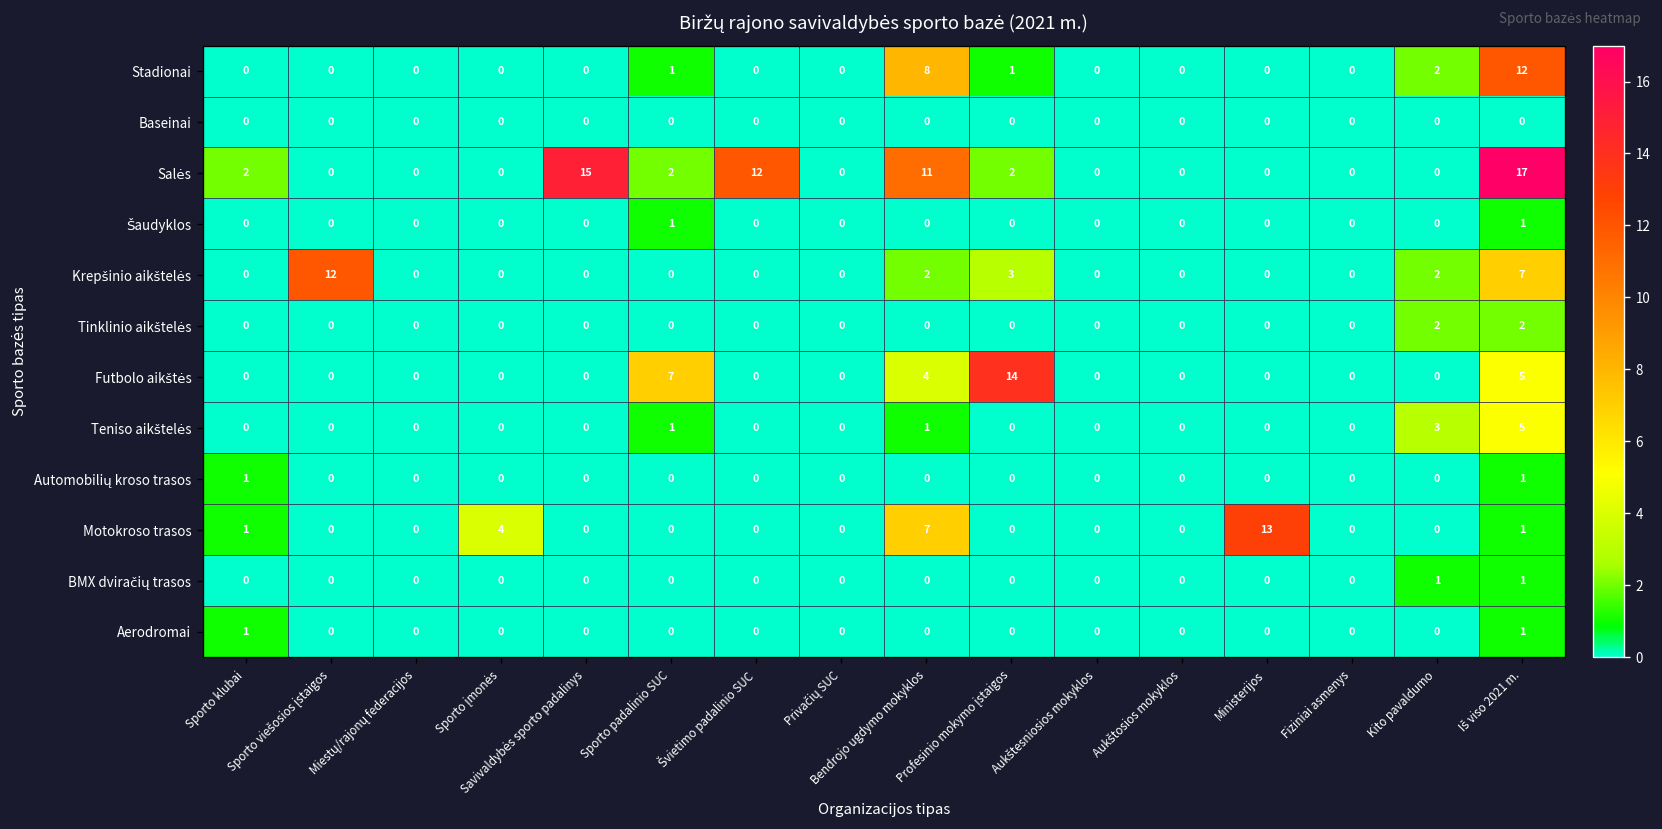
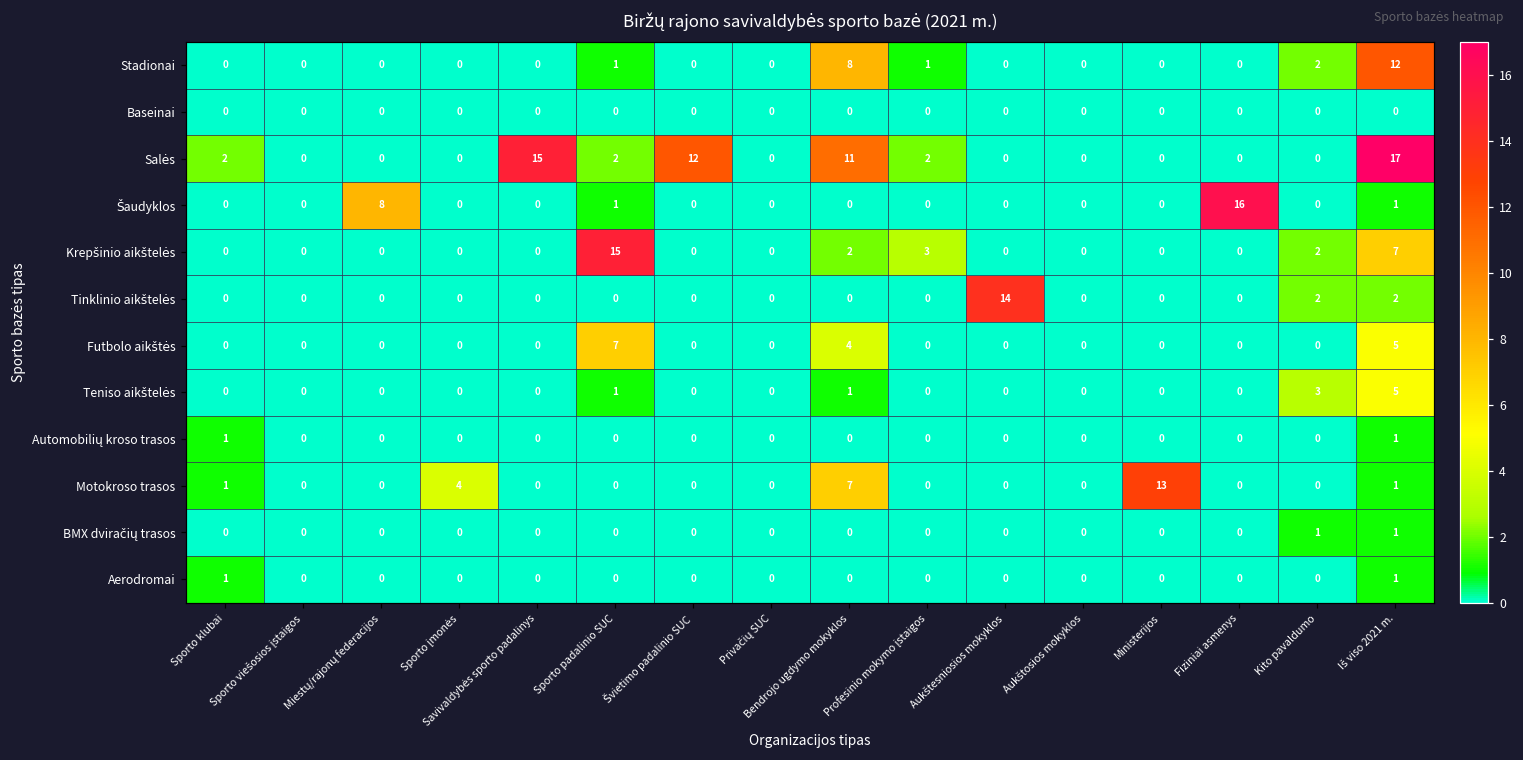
Šaudyklos, Miestų/rajonų federacijos: 0 -> 8
Šaudyklos, Fiziniai asmenys: 0 -> 16
Krepšinio aikštelės, Sporto viešosios įstaigos: 12 -> 0
Krepšinio aikštelės, Sporto padalinio SUC: 0 -> 15
Tinklinio aikštelės, Aukštesniosios mokyklos: 0 -> 14
Futbolo aikštės, Profesinio mokymo įstaigos: 14 -> 0
